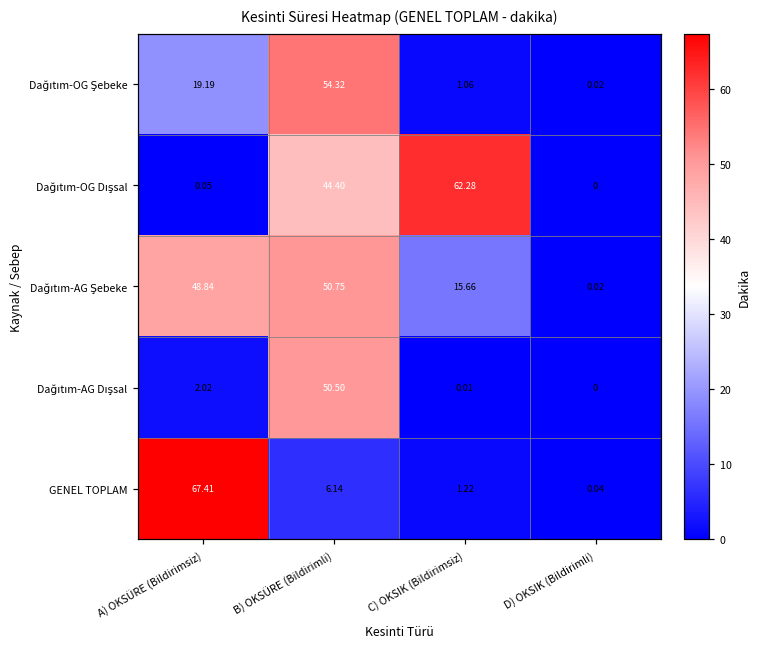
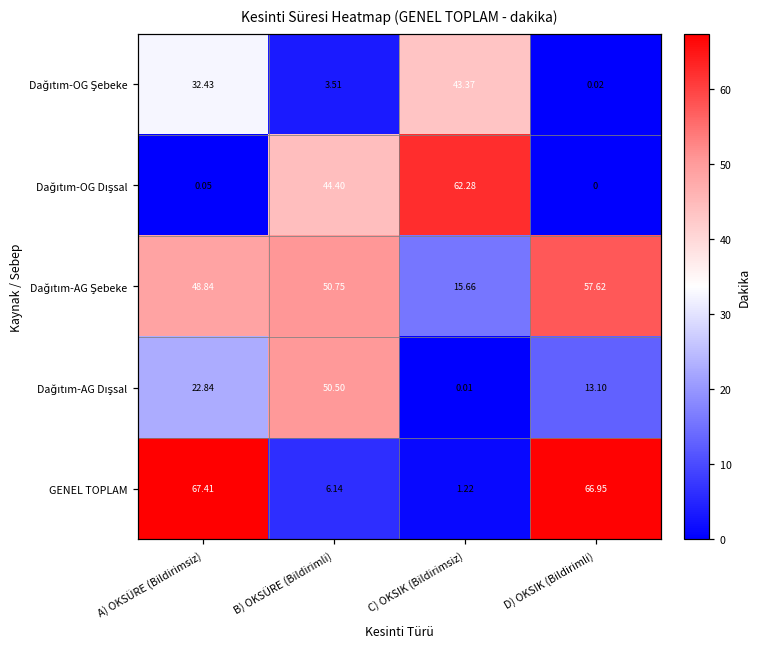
Dağıtım-OG Şebeke, A) OKSÜRE (Bildirimsiz): 19.19 -> 32.43
Dağıtım-OG Şebeke, B) OKSÜRE (Bildirimli): 54.32 -> 3.51
Dağıtım-OG Şebeke, C) OKSIK (Bildirimsiz): 1.06 -> 43.37
Dağıtım-AG Şebeke, D) OKSIK (Bildirimli): 0.02 -> 57.62
Dağıtım-AG Dışsal, A) OKSÜRE (Bildirimsiz): 2.02 -> 22.84
Dağıtım-AG Dışsal, D) OKSIK (Bildirimli): 0 -> 13.10
GENEL TOPLAM, D) OKSIK (Bildirimli): 0.04 -> 66.95
